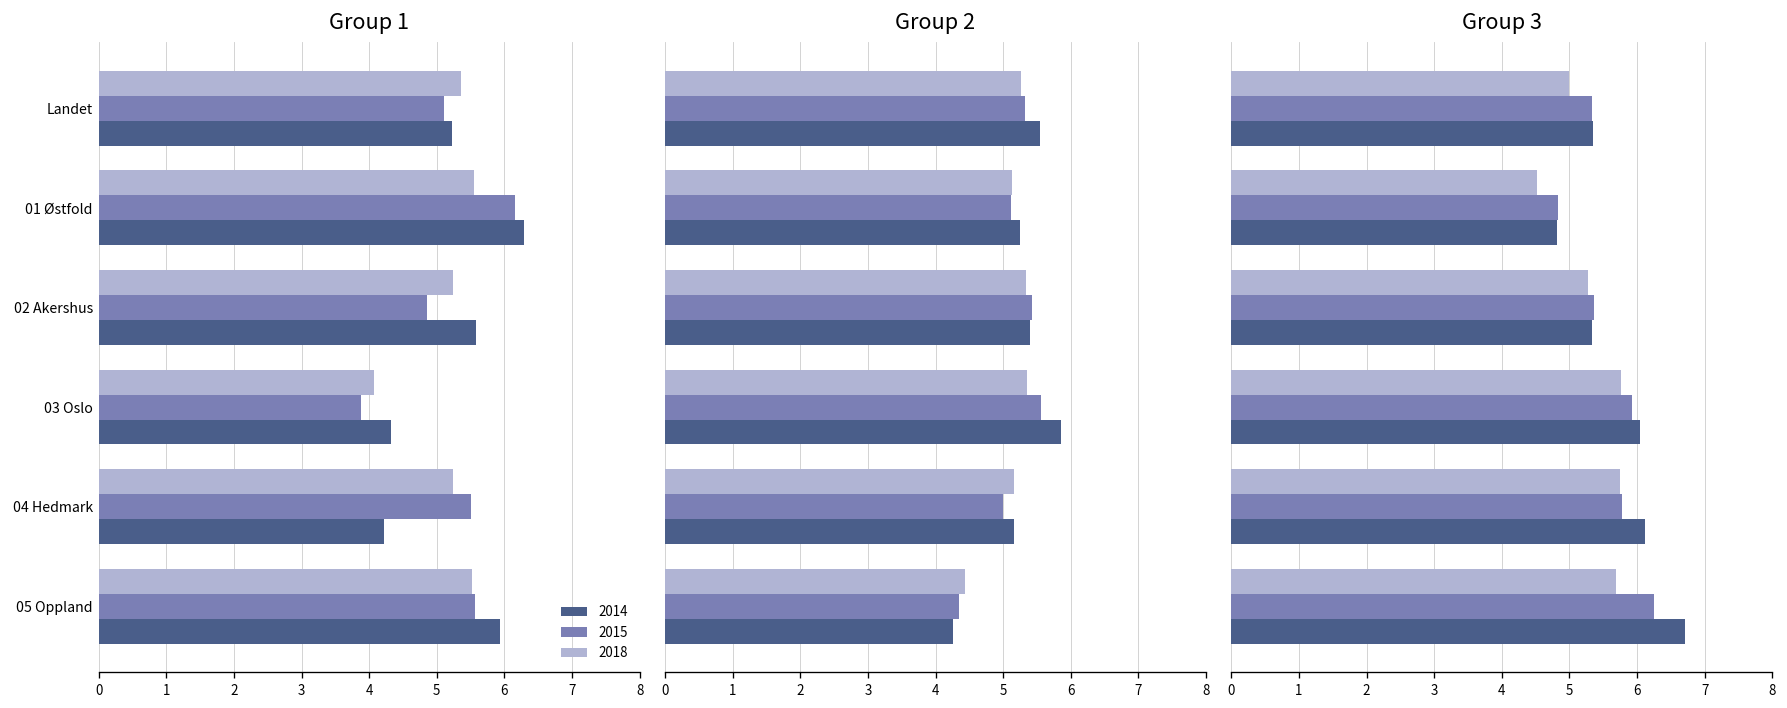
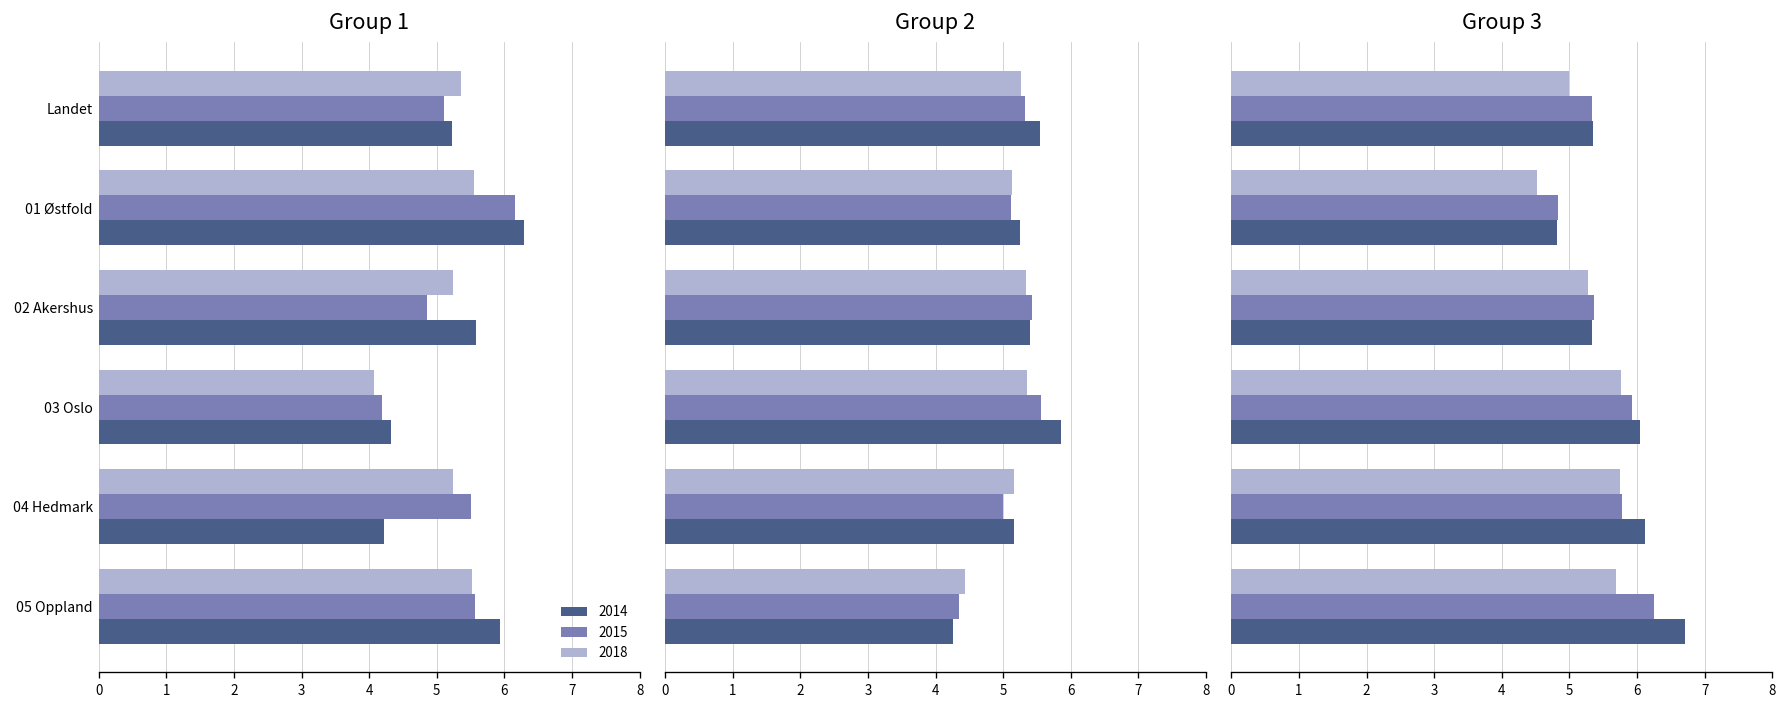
Group 1, 2015, 03 Oslo: 3.9 -> 4.2
